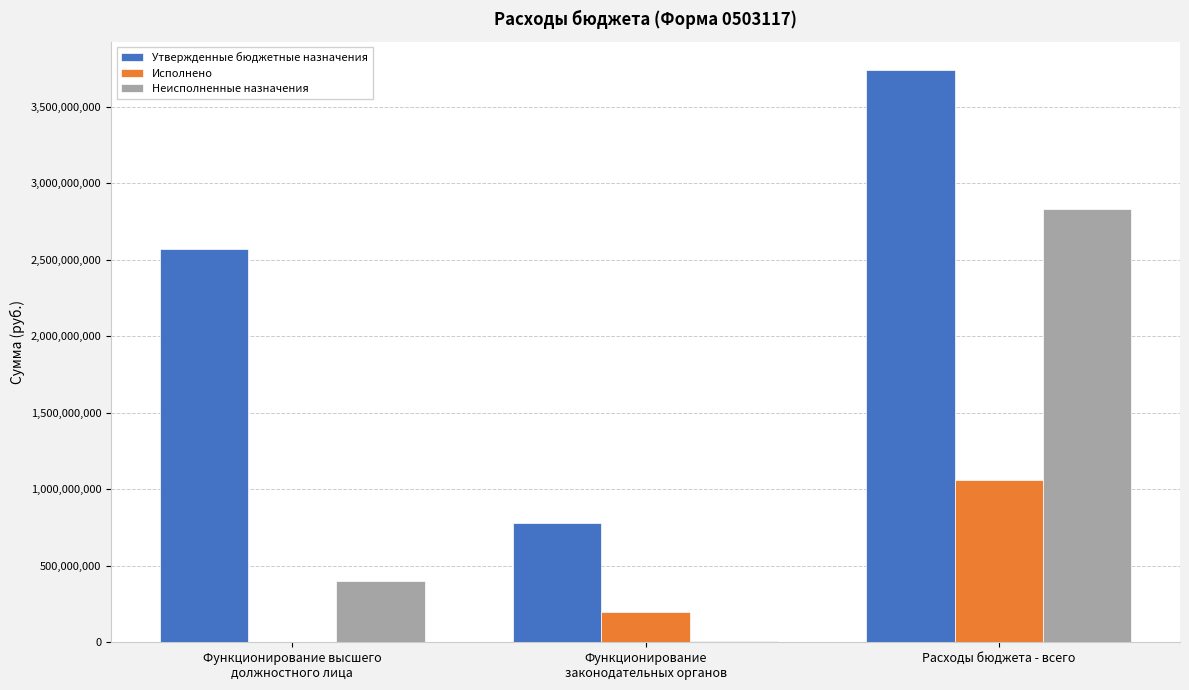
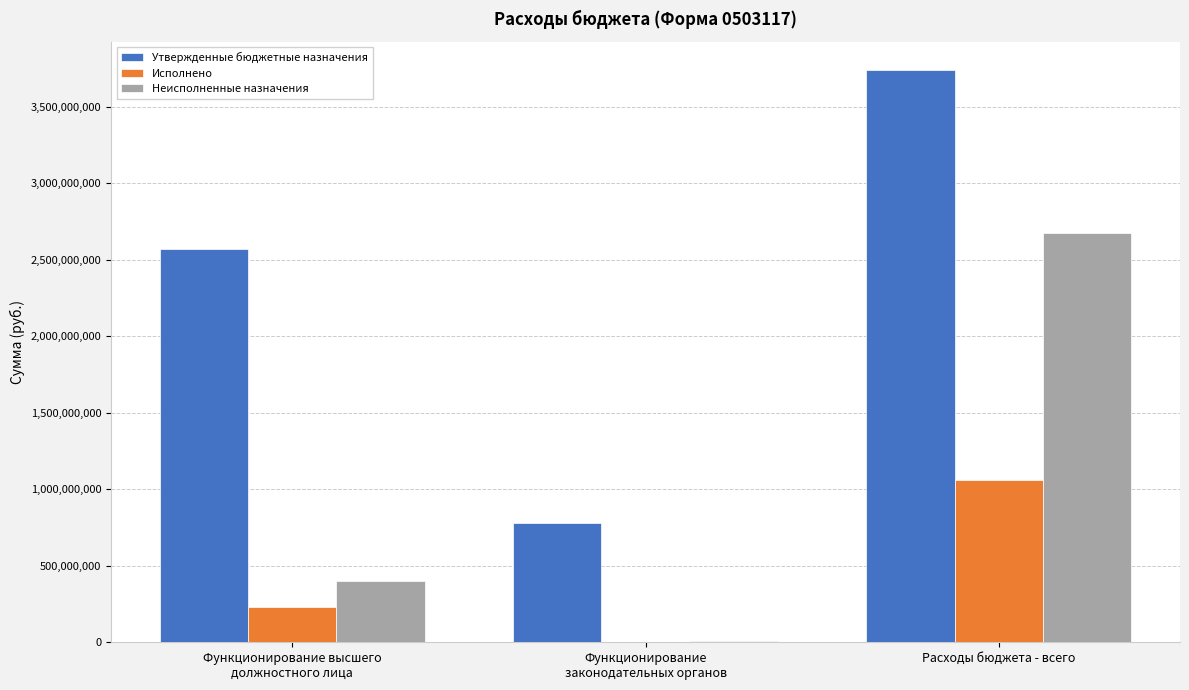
Исполнено, Функционирование высшего должностного лица: 0 -> 230,000,000
Исполнено, Функционирование законодательных органов: 200,000,000 -> 0
Неисполненные назначения, Расходы бюджета - всего: 2,830,000,000 -> 2,670,000,000
